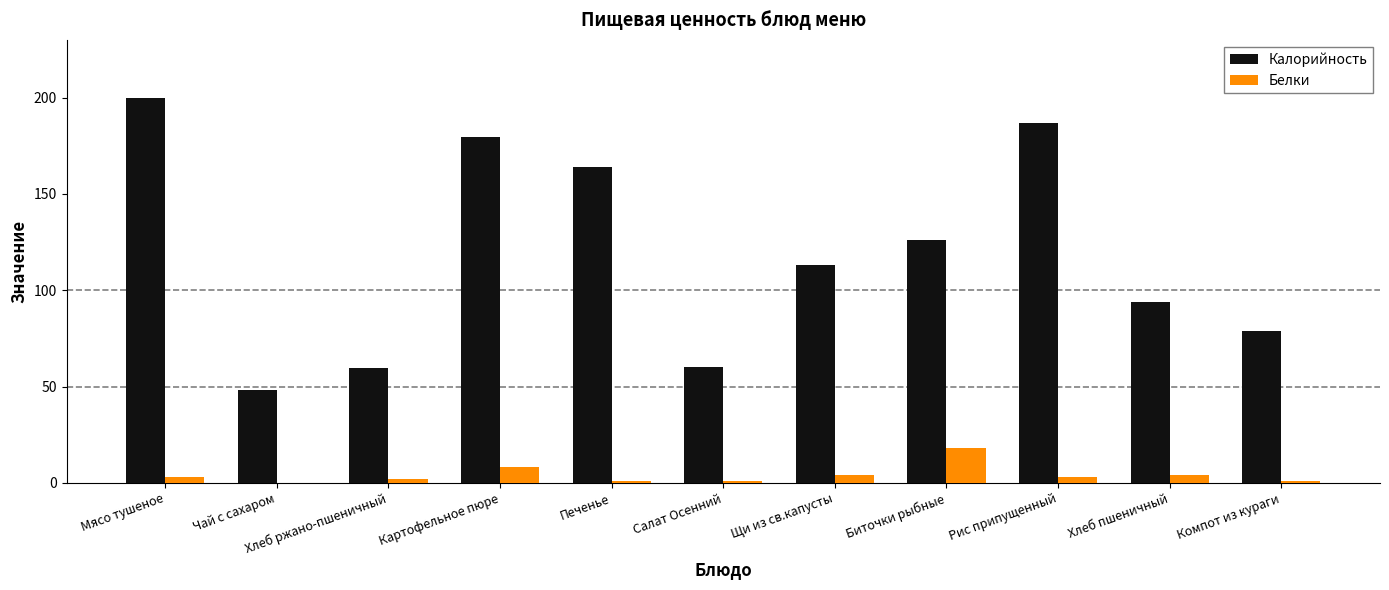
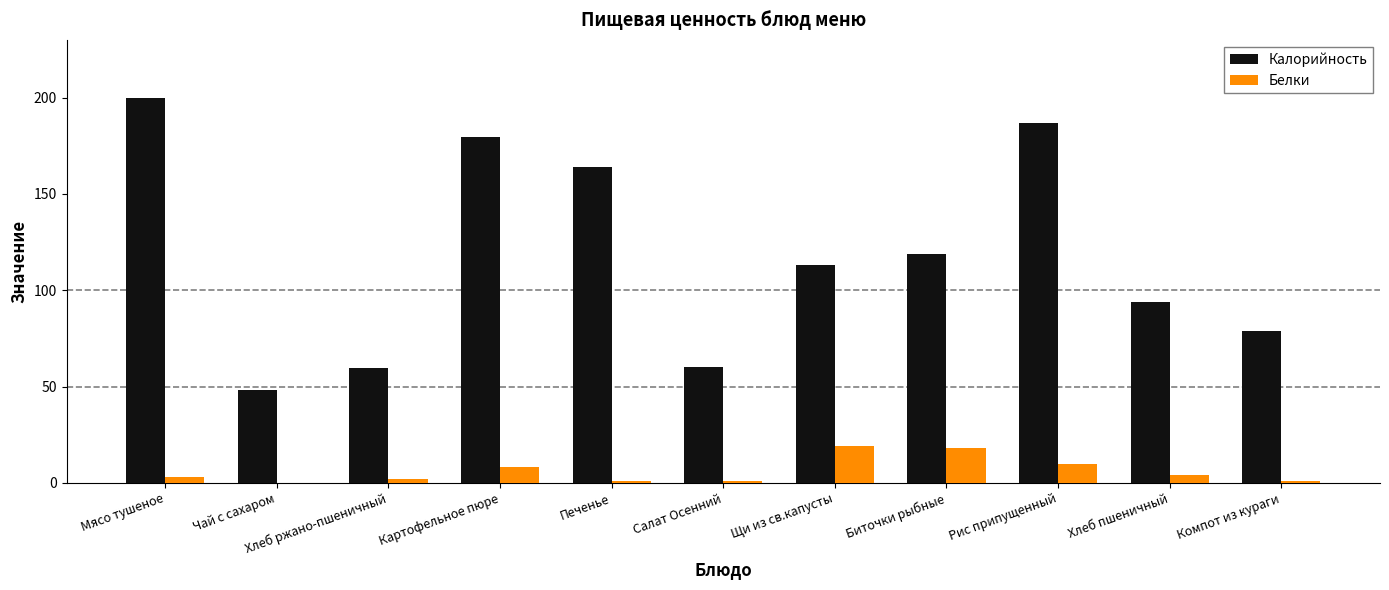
Белки, Щи из св.капусты: 4 -> 19
Калорийность, Биточки рыбные: 126 -> 119
Белки, Рис припущенный: 3 -> 10
